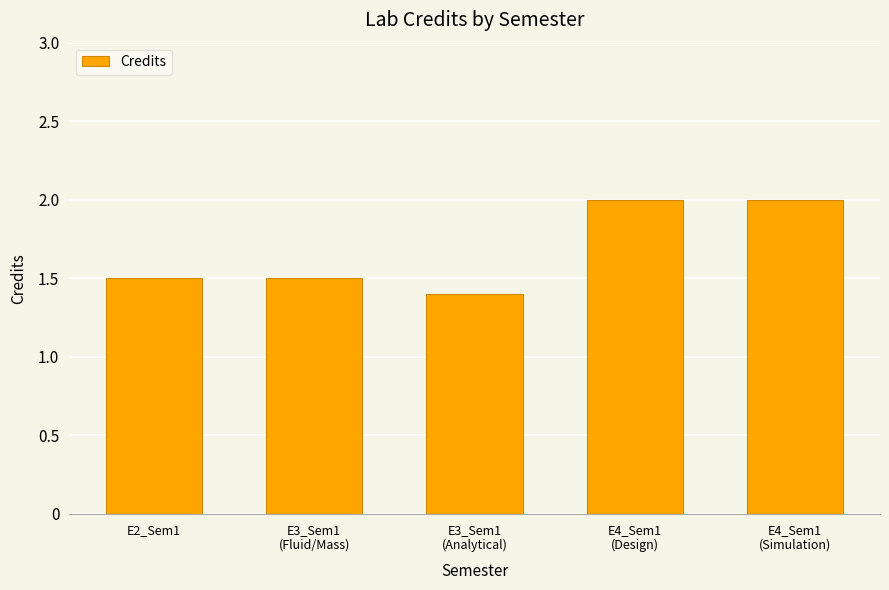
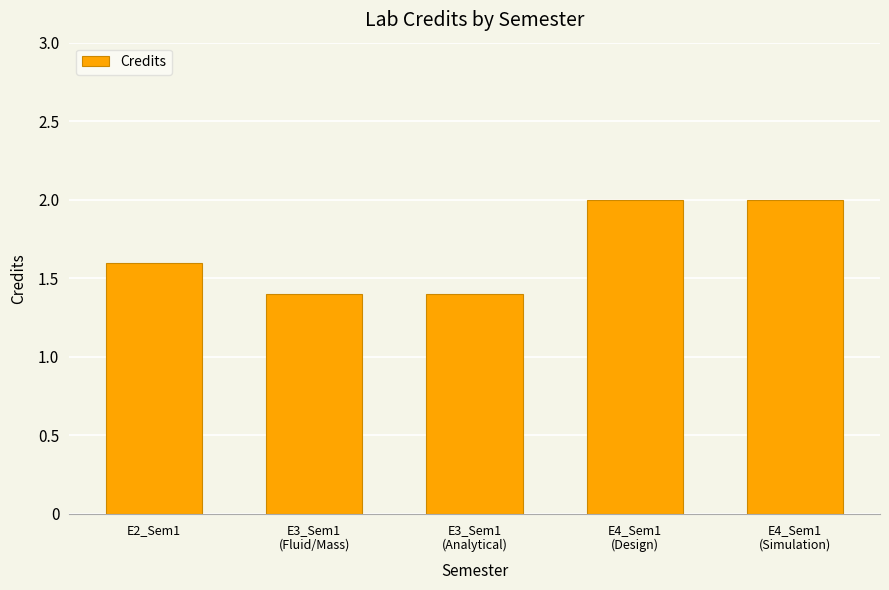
E2_Sem1: 1.5 -> 1.6
E3_Sem1 (Fluid/Mass): 1.5 -> 1.4
